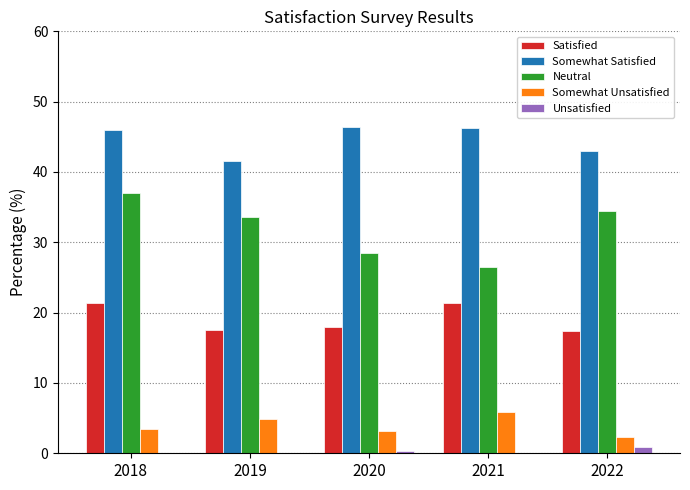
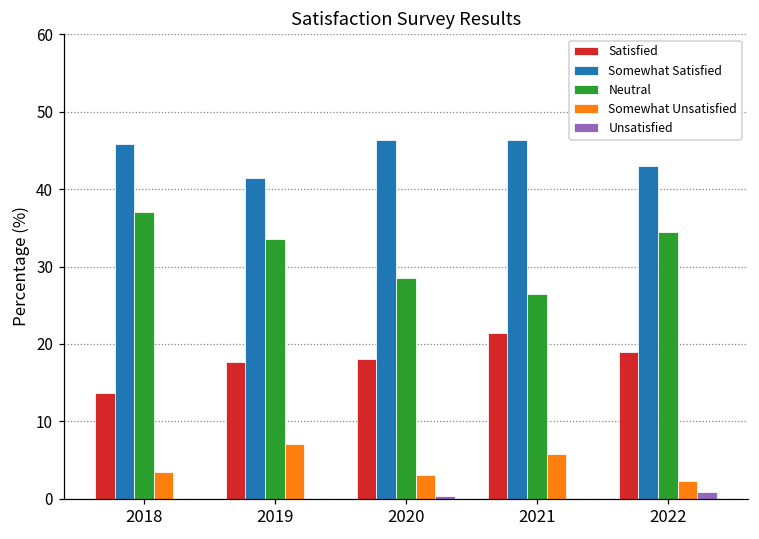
Satisfied, 2018: 21 -> 14
Somewhat Unsatisfied, 2019: 5 -> 7
Satisfied, 2022: 17 -> 19
